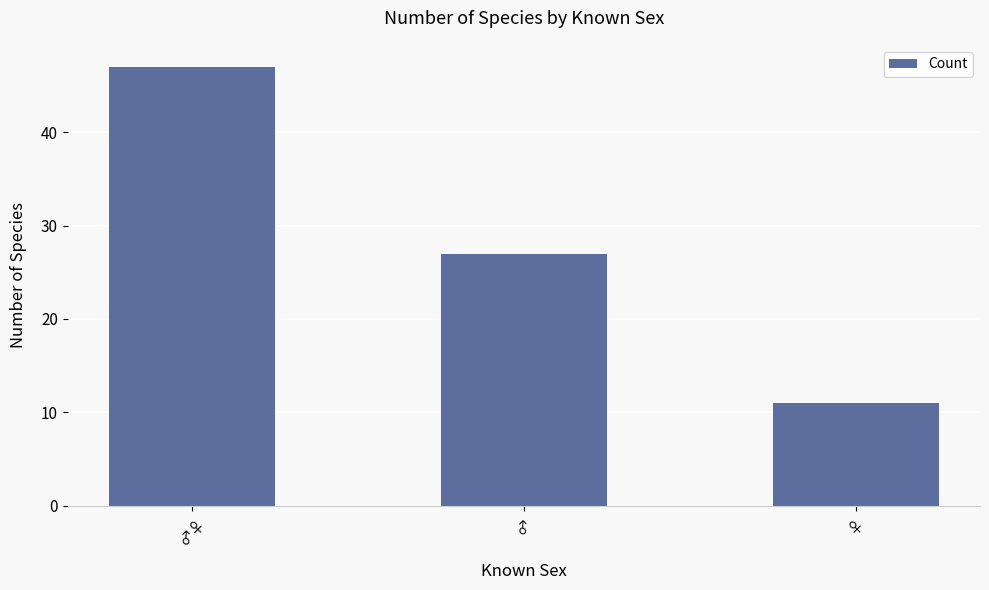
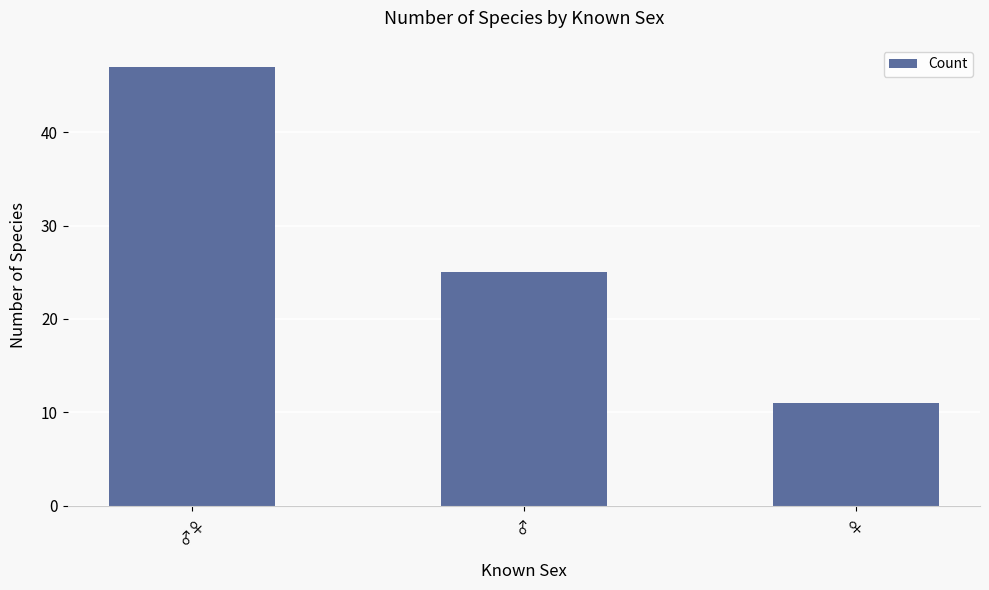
♂: 27 -> 25
